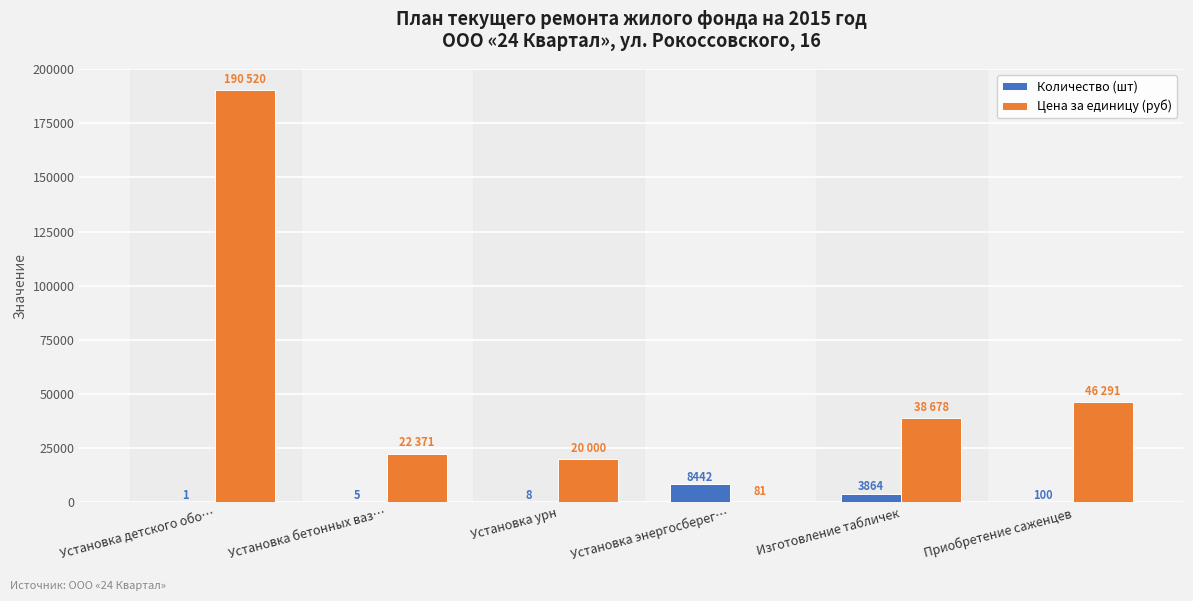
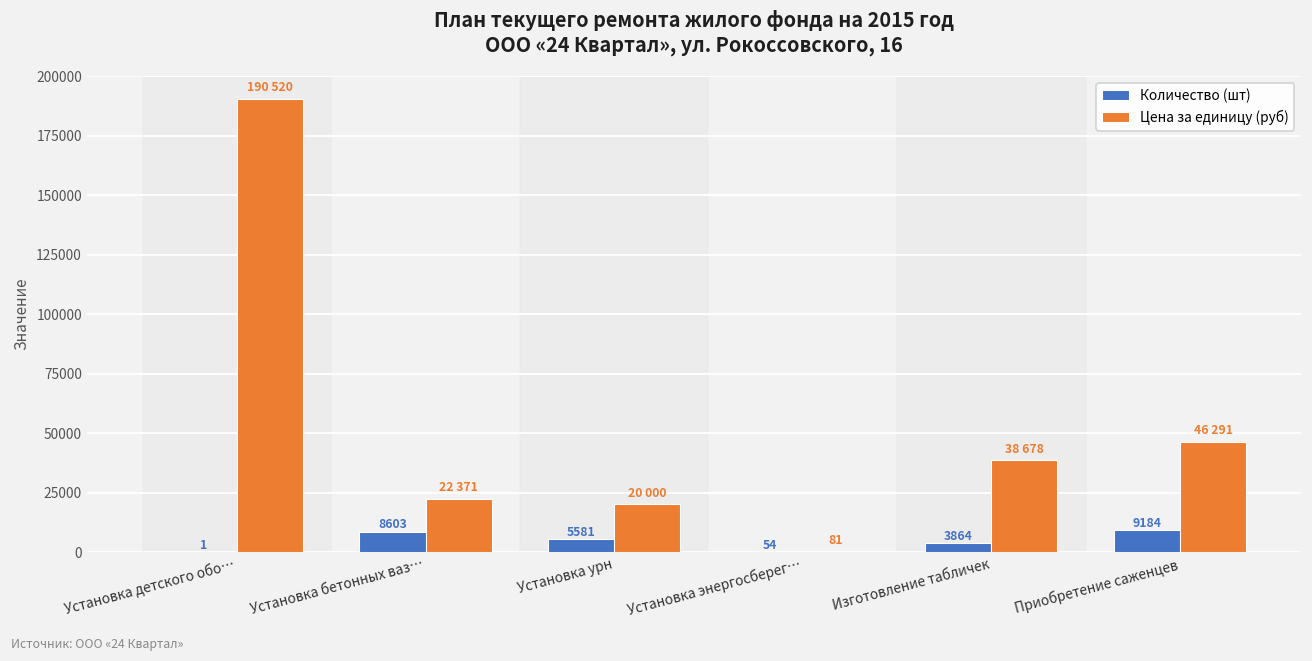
Количество (шт), Установка бетонных ваз…: 5 -> 8603
Количество (шт), Установка урн: 8 -> 5581
Количество (шт), Установка энергосберег…: 8442 -> 54
Количество (шт), Приобретение саженцев: 100 -> 9184
